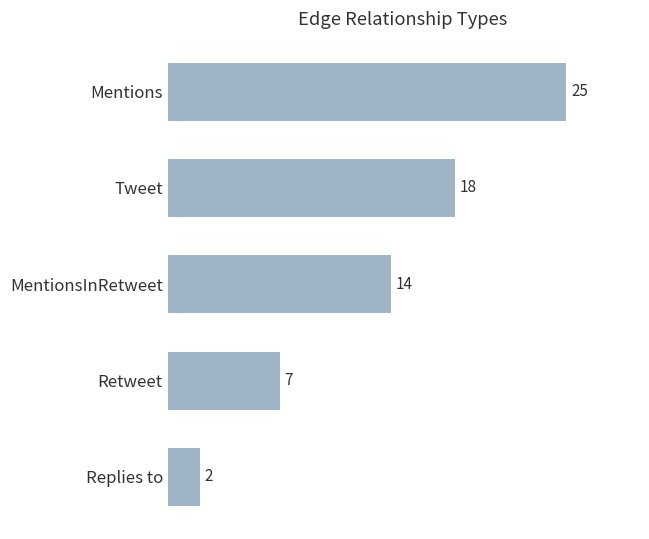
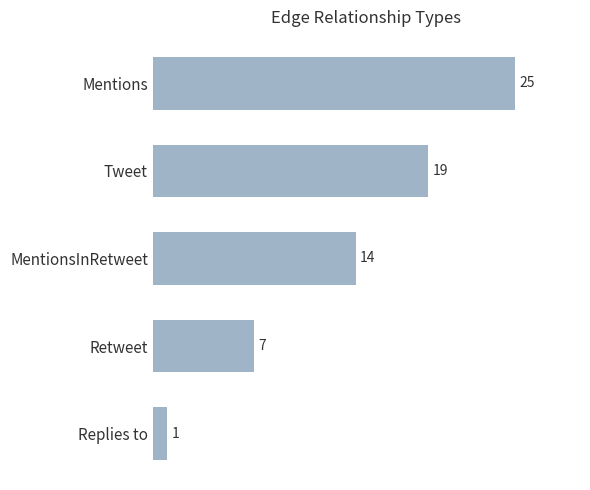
Tweet: 18 -> 19
Replies to: 2 -> 1
